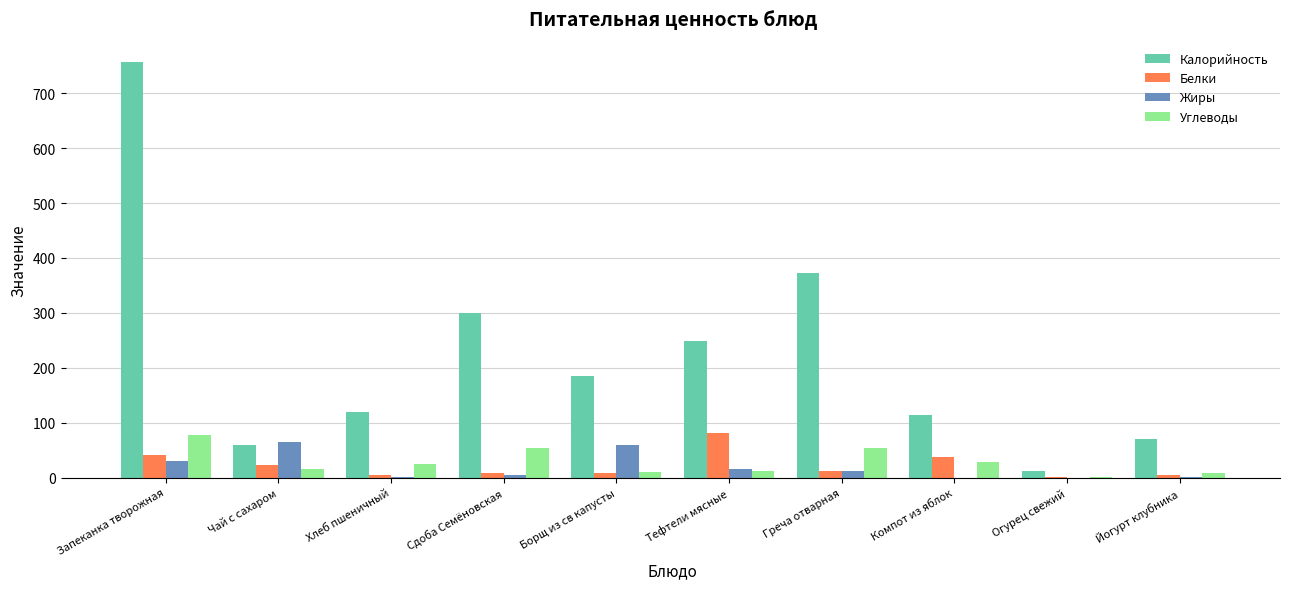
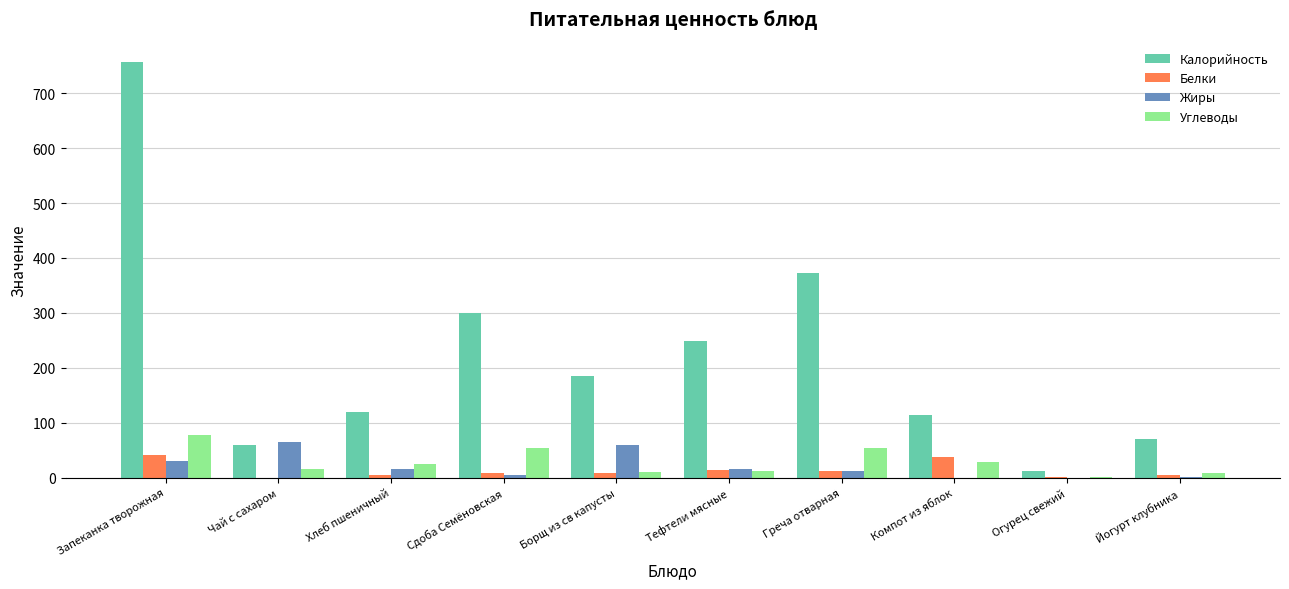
Белки, Чай с сахаром: 20 -> 0
Жиры, Хлеб пшеничный: 0 -> 20
Белки, Тефтели мясные: 80 -> 10
